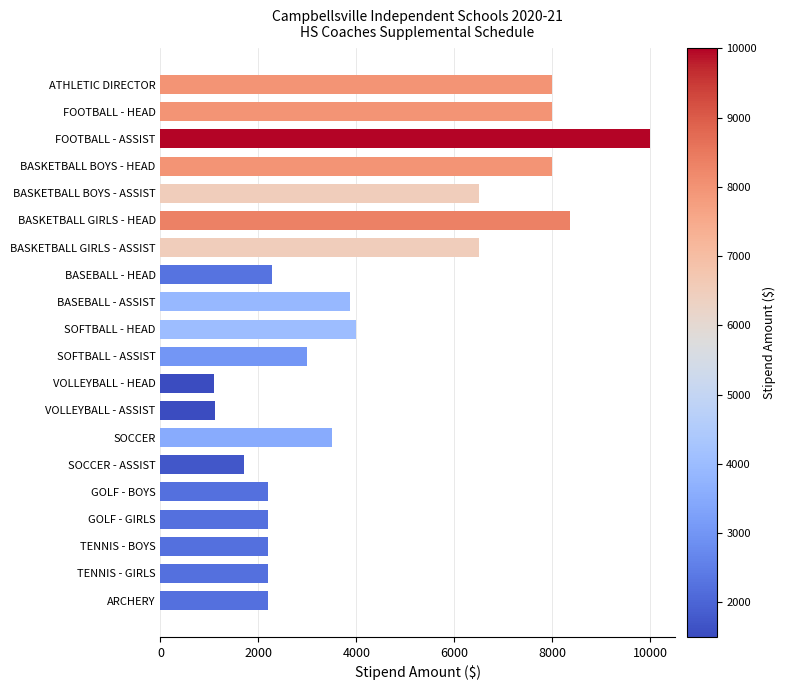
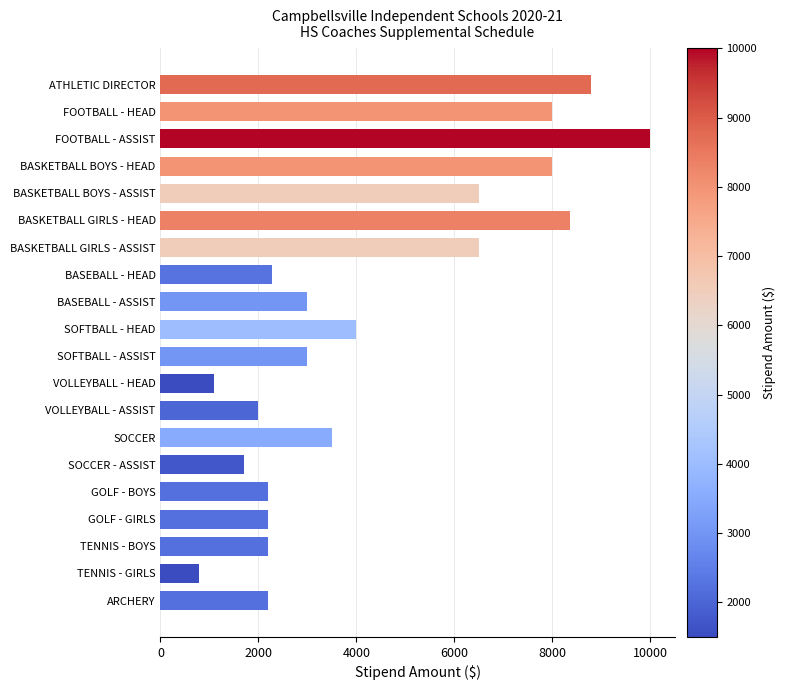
ATHLETIC DIRECTOR: 8000 -> 8800
BASEBALL - ASSIST: 3900 -> 3000
VOLLEYBALL - ASSIST: 1100 -> 2000
TENNIS - GIRLS: 2200 -> 800
